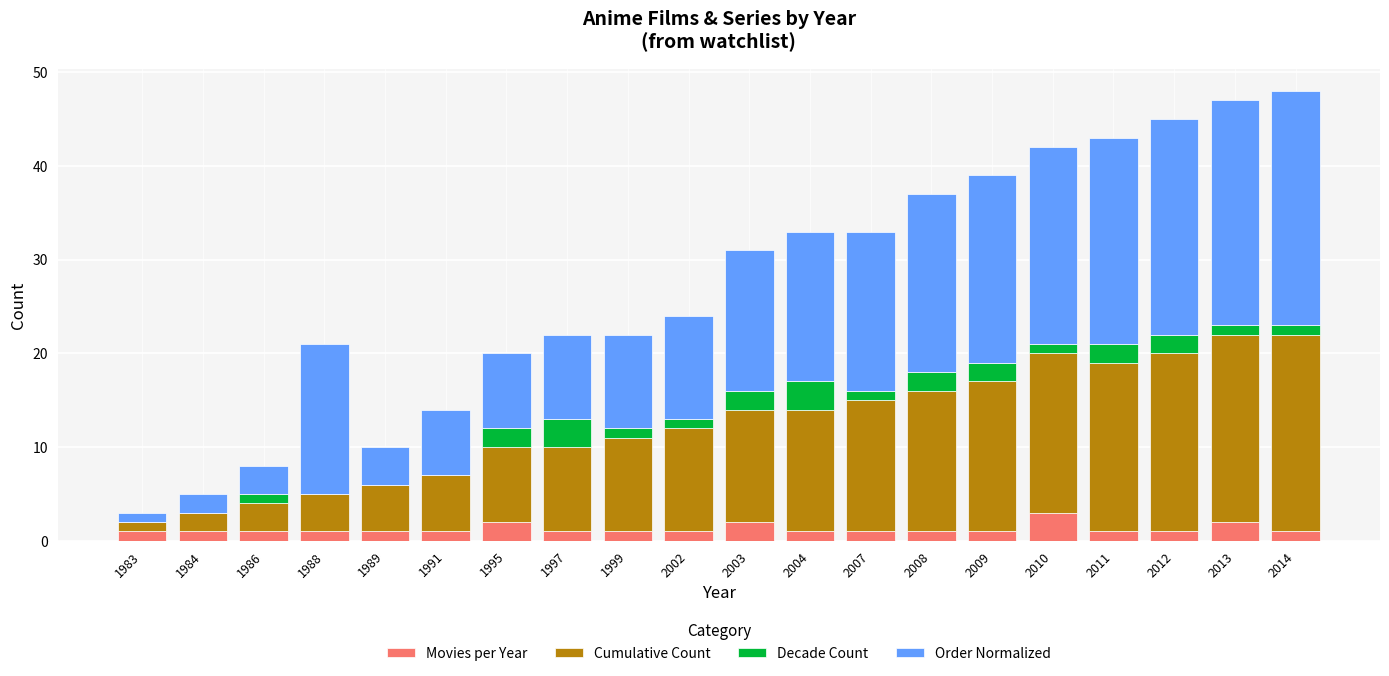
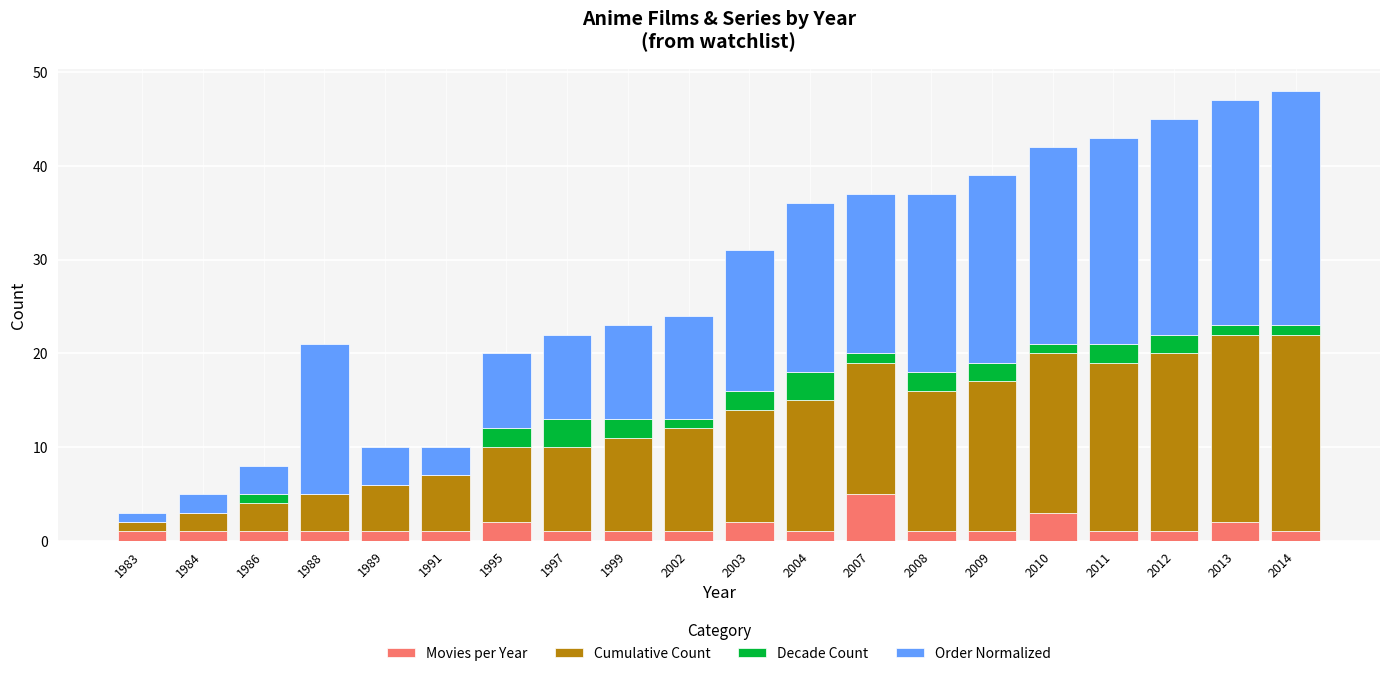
Order Normalized, 1991: 7 -> 3
Decade Count, 1999: 1 -> 2
Cumulative Count, 2004: 13 -> 14
Order Normalized, 2004: 16 -> 18
Movies per Year, 2007: 1 -> 5
